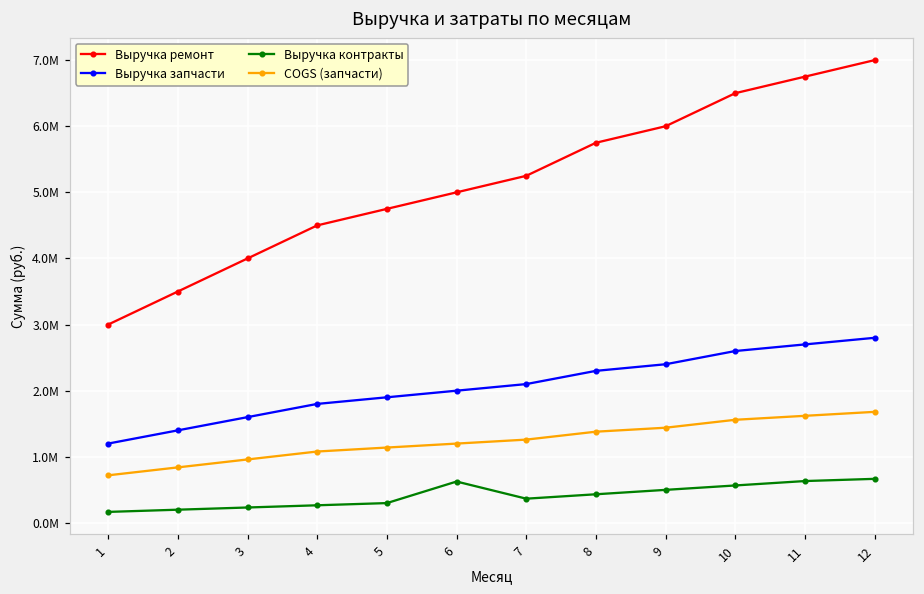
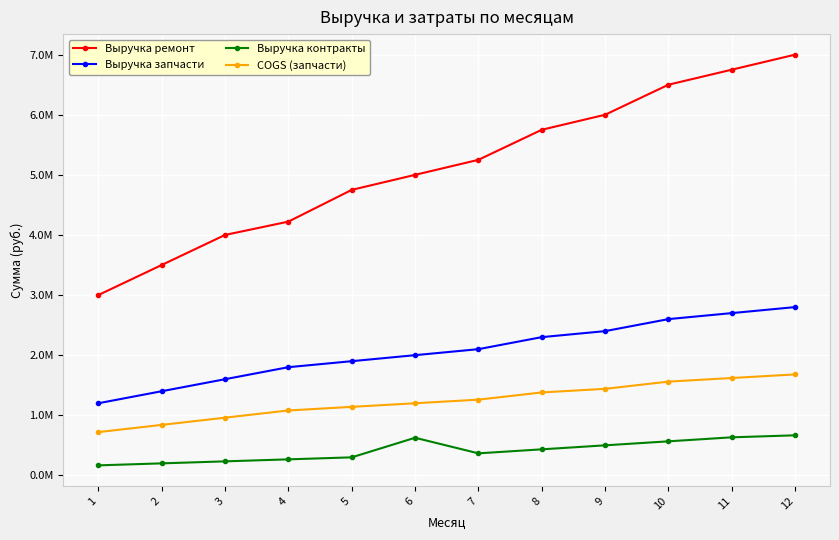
Выручка ремонт, 4: 4500000 -> 4200000
